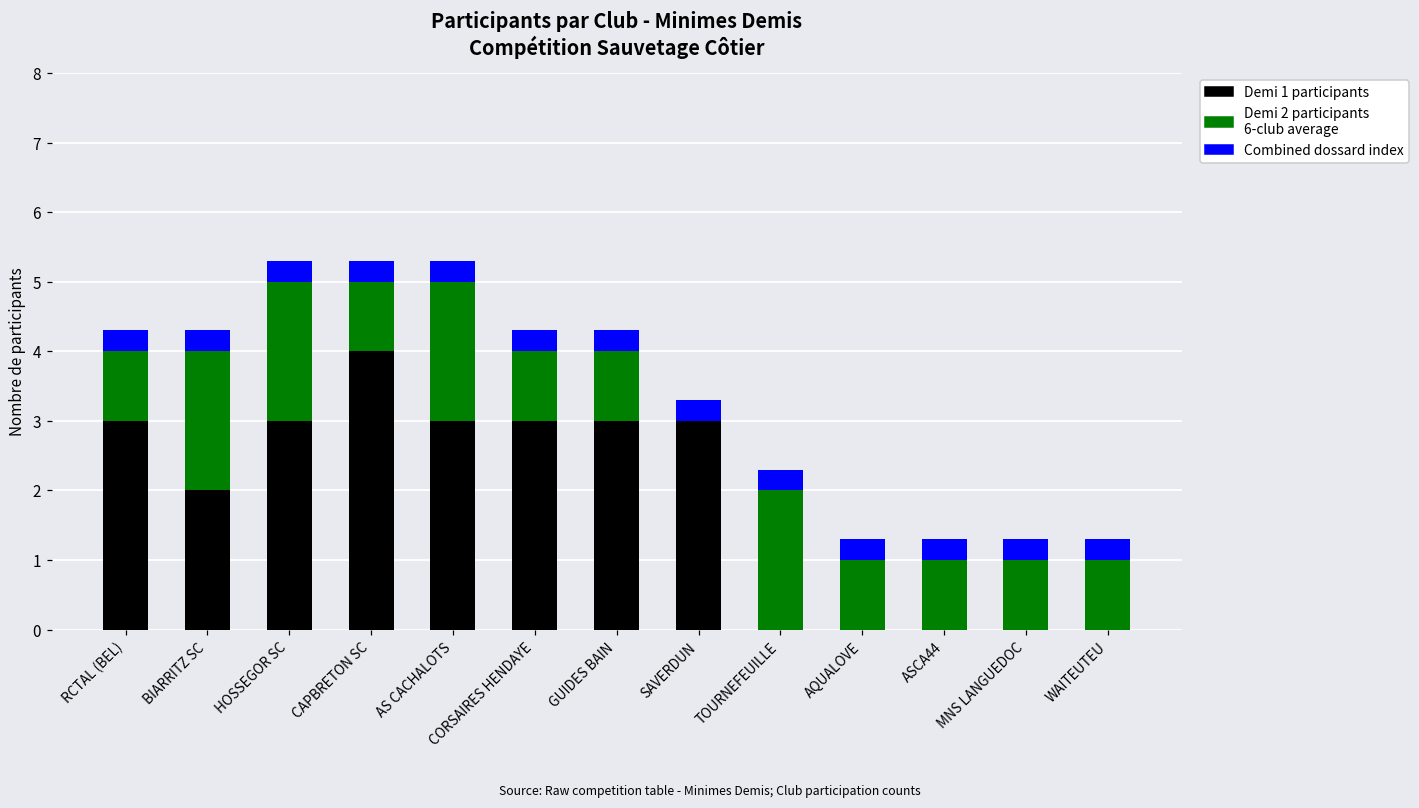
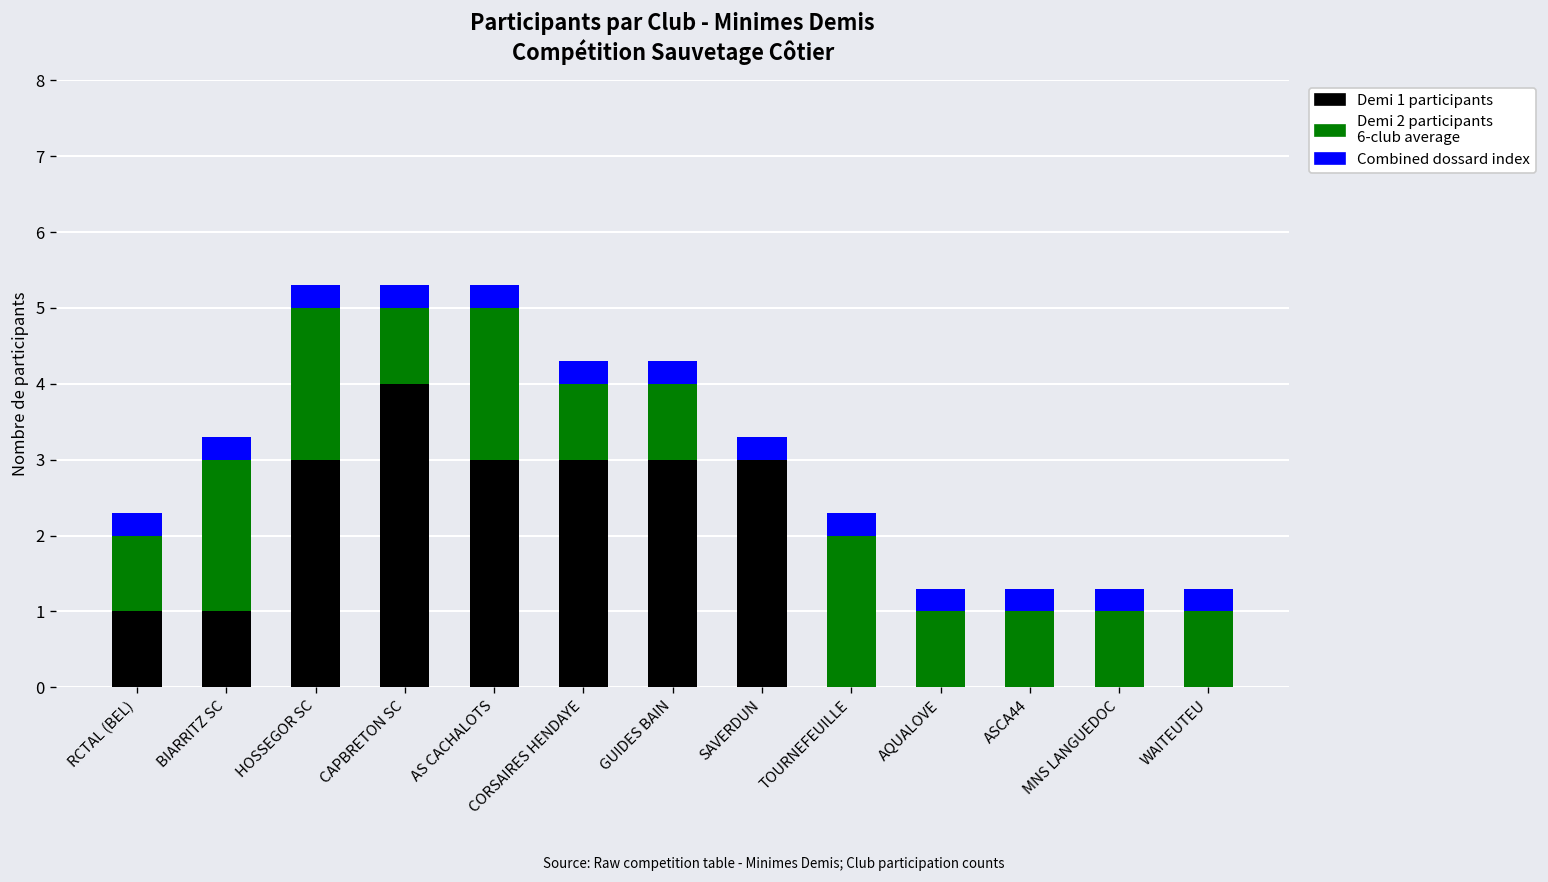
Demi 1 participants, RCTAL (BEL): 3 -> 1
Demi 1 participants, BIARRITZ SC: 2 -> 1
